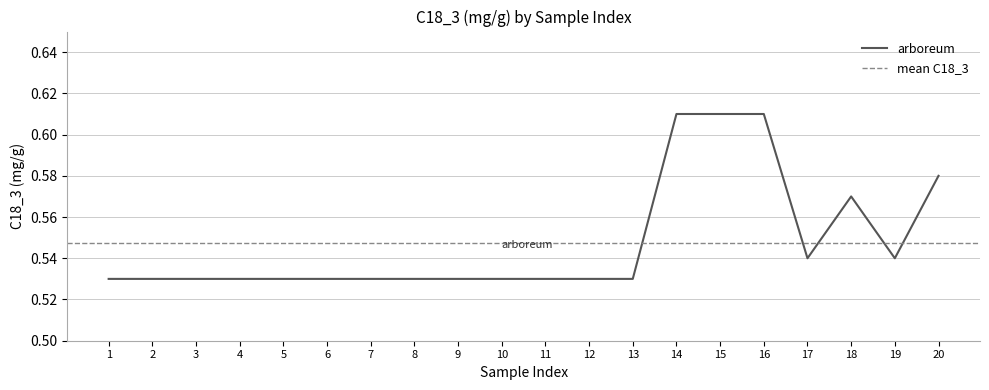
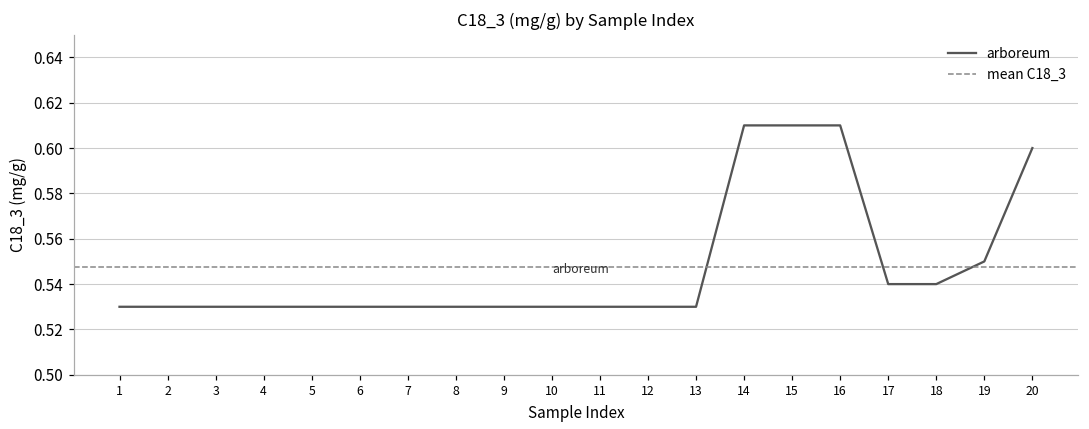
18: 0.57 -> 0.54
19: 0.54 -> 0.55
20: 0.58 -> 0.60
